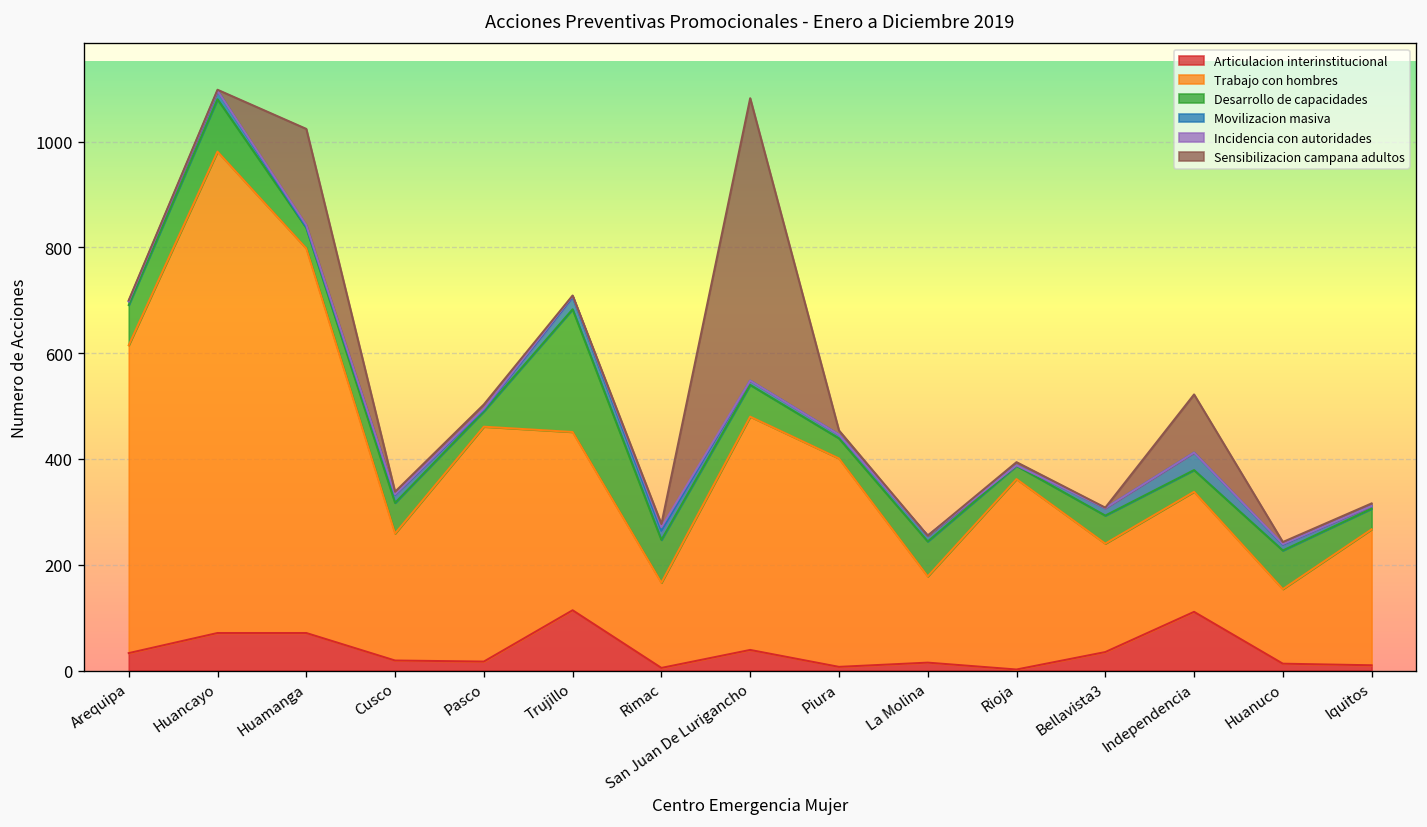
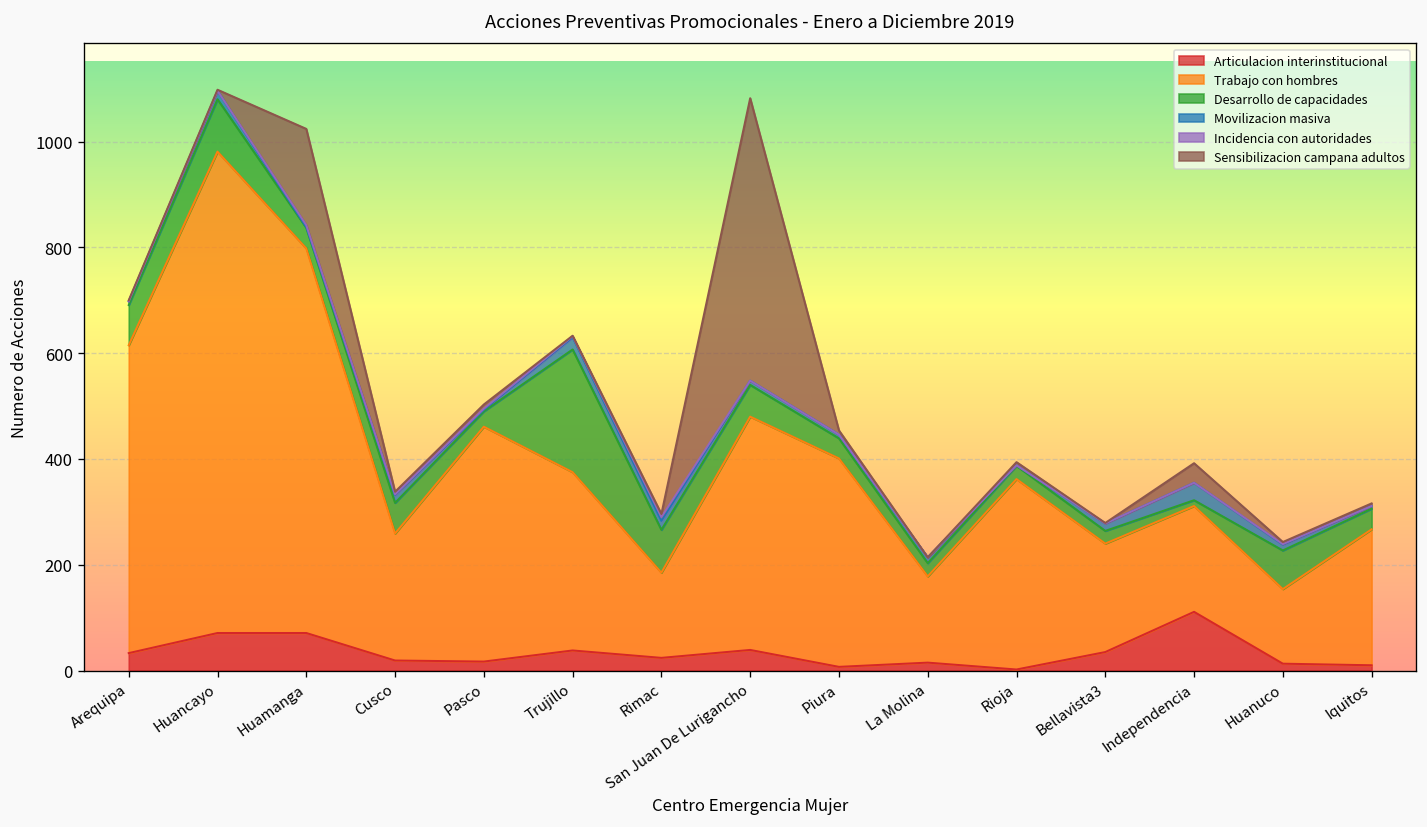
Articulacion interinstitucional, Trujillo: 110 -> 40
Articulacion interinstitucional, Rimac: 10 -> 20
Desarrollo de capacidades, La Molina: 70 -> 30
Desarrollo de capacidades, Bellavista3: 50 -> 20
Trabajo con hombres, Independencia: 230 -> 200
Desarrollo de capacidades, Independencia: 40 -> 10
Sensibilizacion campana adultos, Independencia: 110 -> 40
